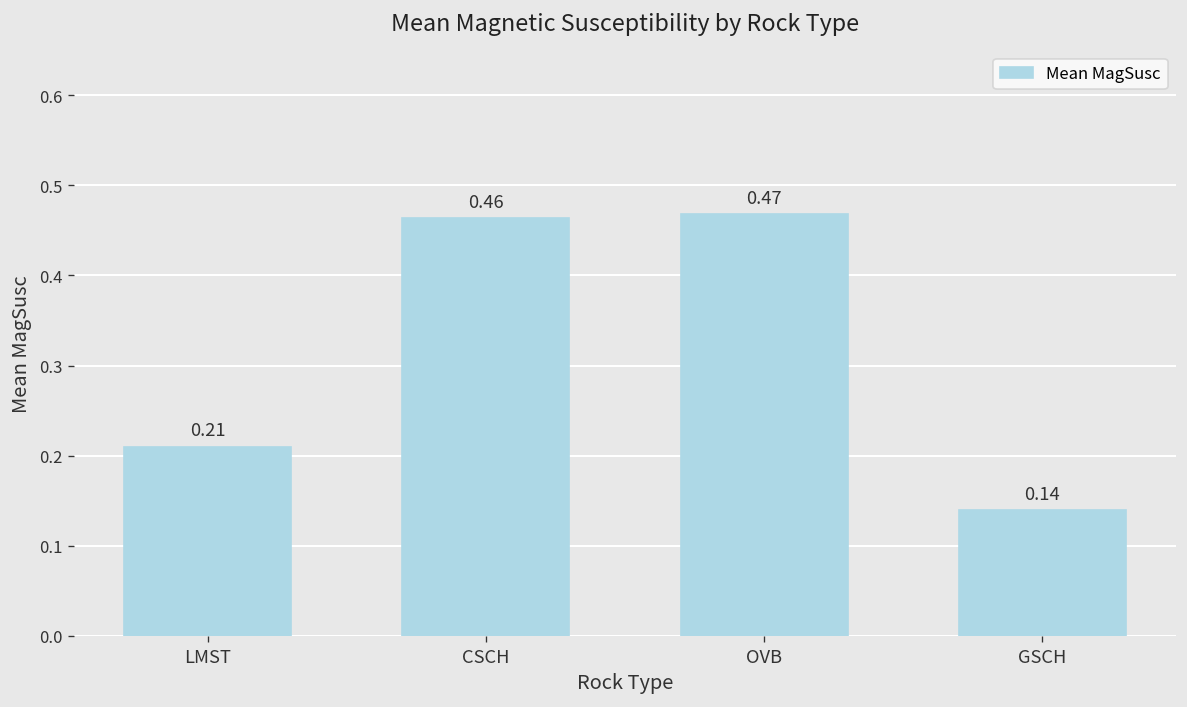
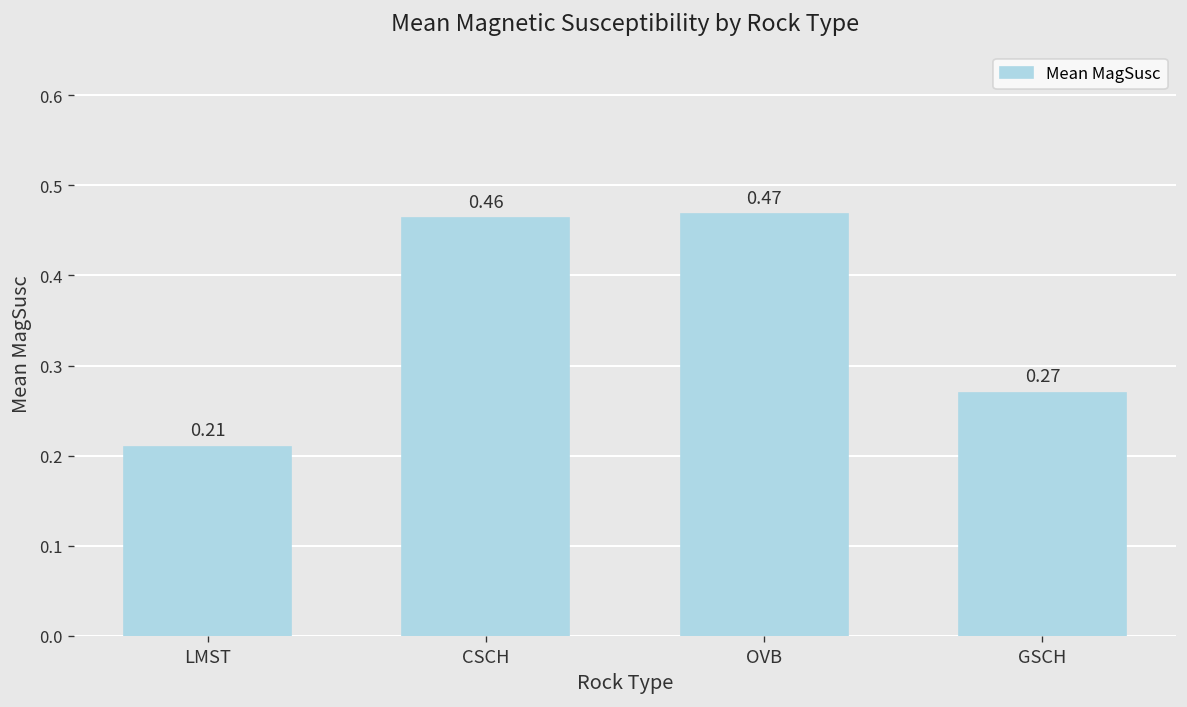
GSCH: 0.14 -> 0.27
